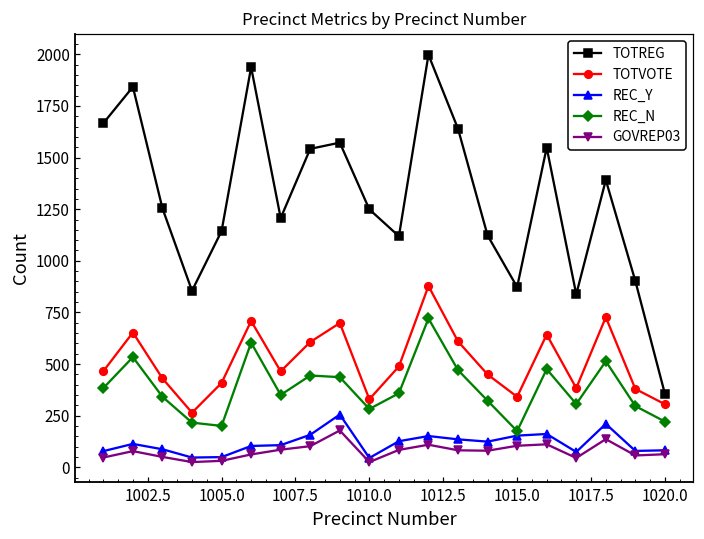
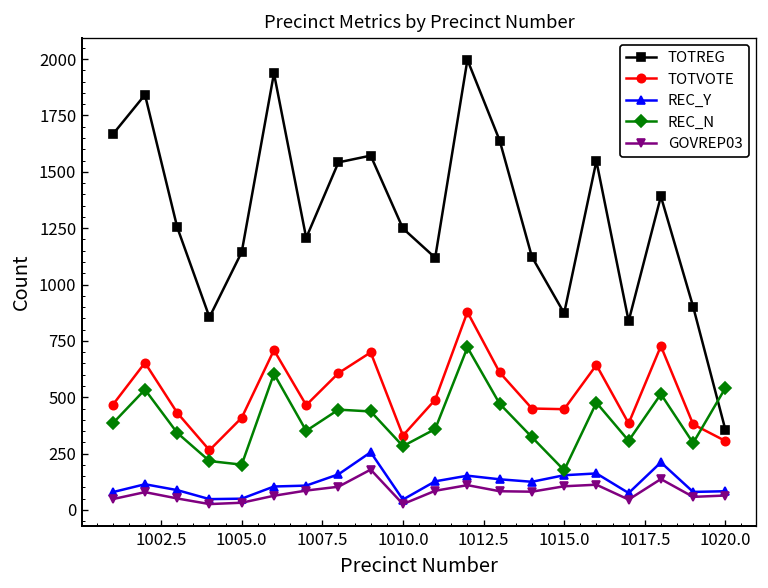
TOTVOTE, 1015.0: 340 -> 450
REC_N, 1020.0: 220 -> 540
